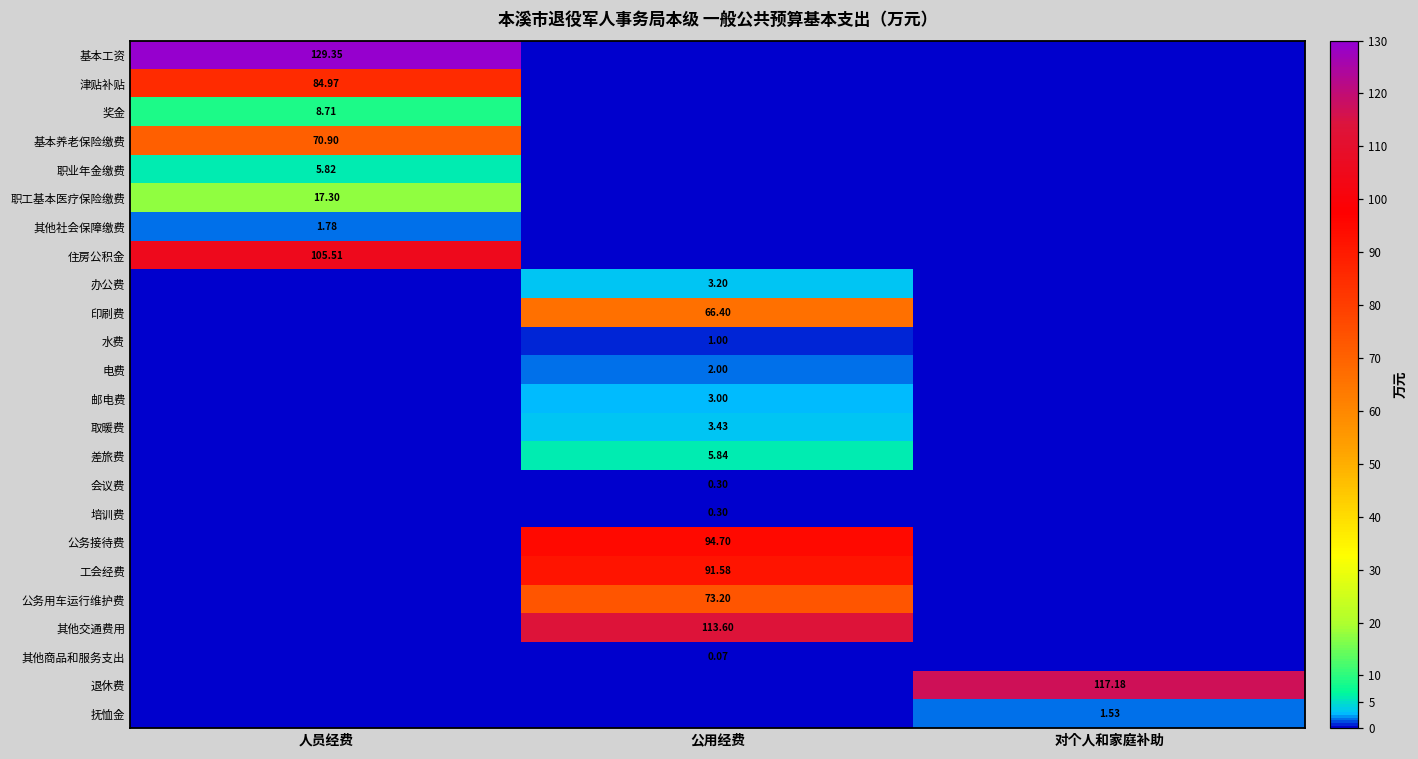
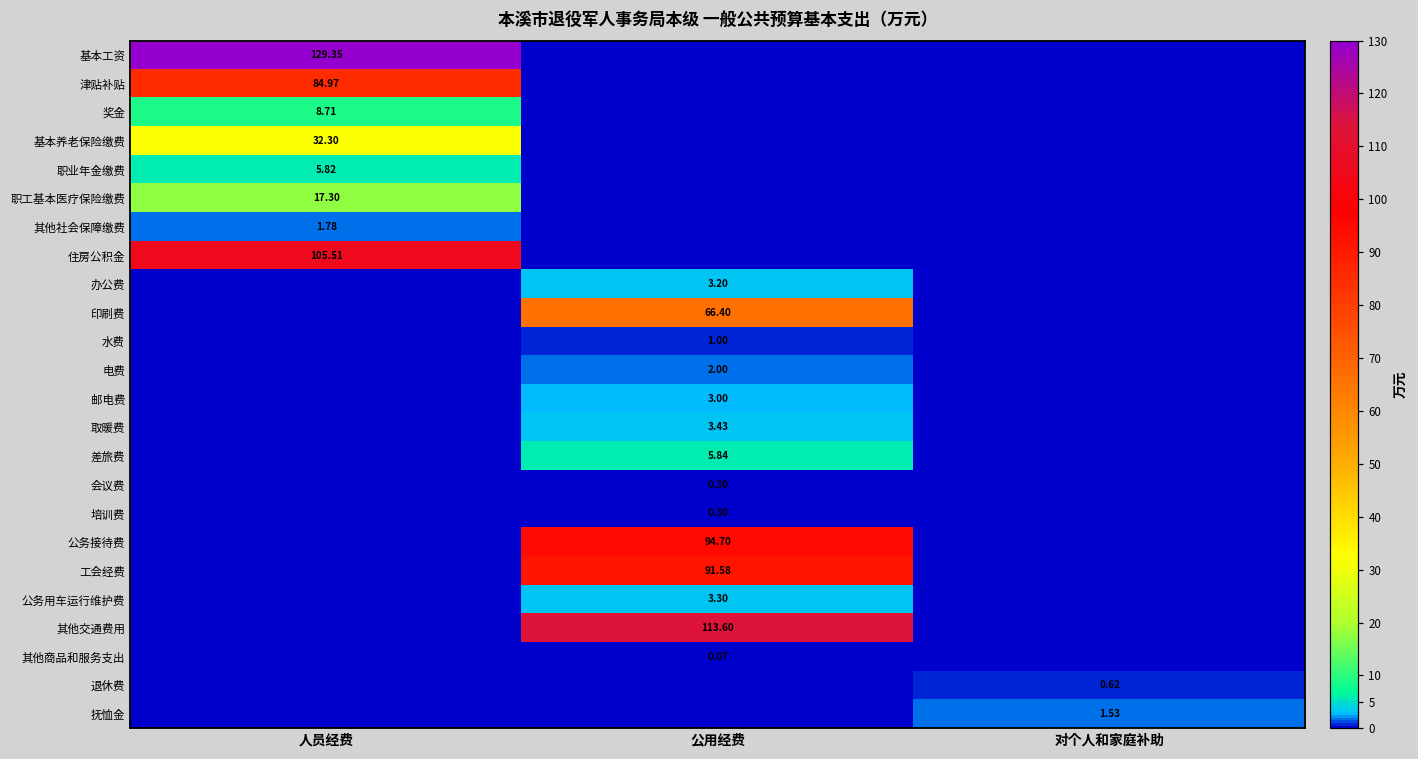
基本养老保险缴费, 人员经费: 70.90 -> 32.30
公务用车运行维护费, 公用经费: 73.20 -> 3.30
退休费, 对个人和家庭补助: 117.18 -> 0.62
